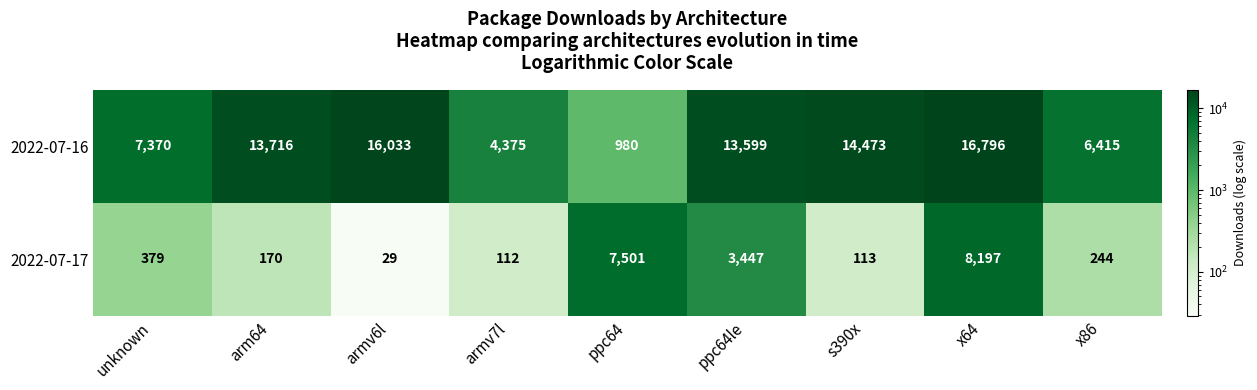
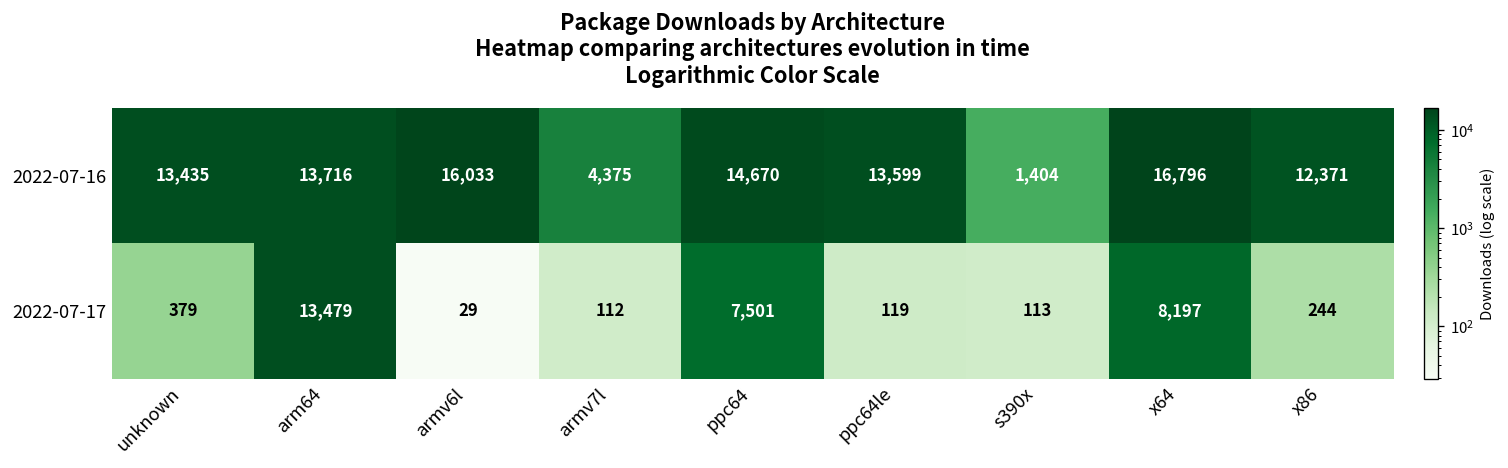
2022-07-16, unknown: 7,370 -> 13,435
2022-07-16, ppc64: 980 -> 14,670
2022-07-16, s390x: 14,473 -> 1,404
2022-07-16, x86: 6,415 -> 12,371
2022-07-17, arm64: 170 -> 13,479
2022-07-17, ppc64le: 3,447 -> 119
